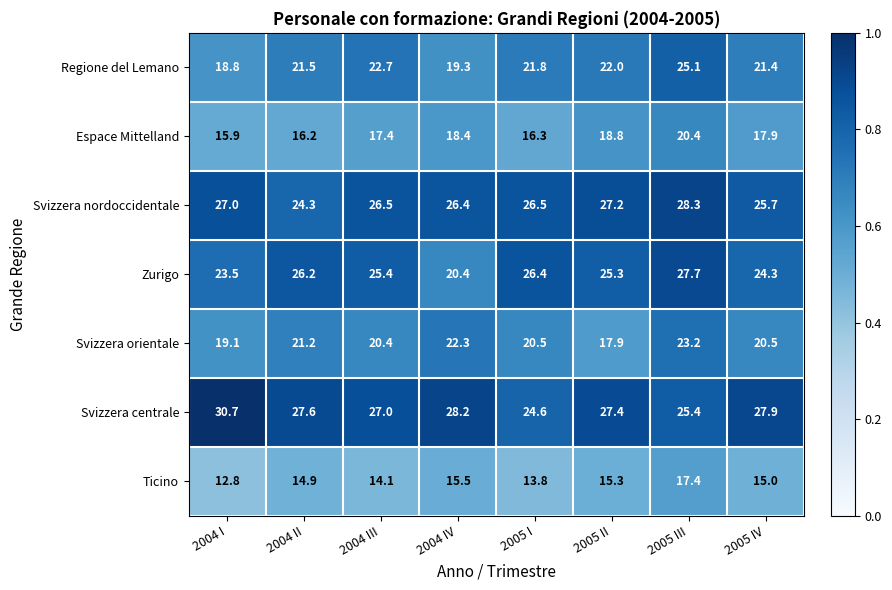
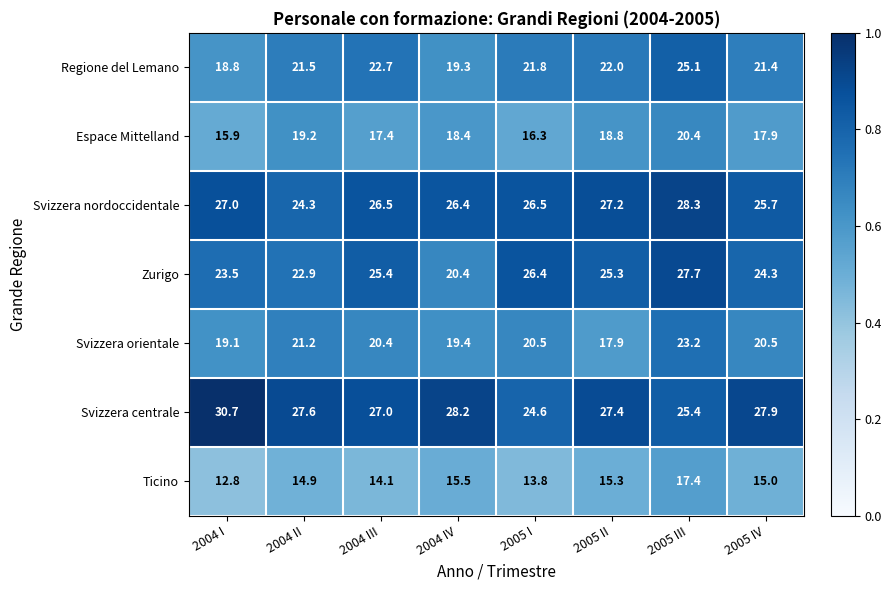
Espace Mittelland, 2004 II: 16.2 -> 19.2
Zurigo, 2004 II: 26.2 -> 22.9
Svizzera orientale, 2004 IV: 22.3 -> 19.4
